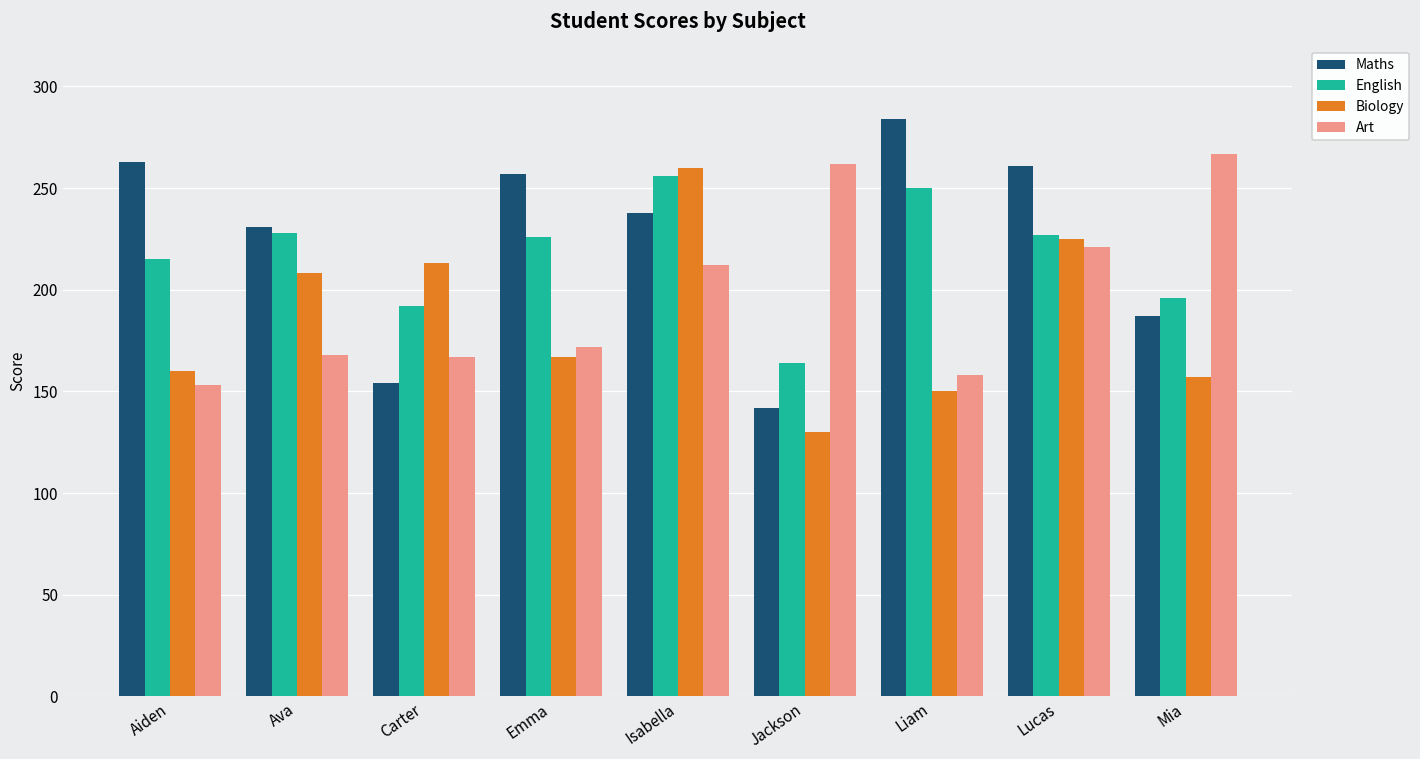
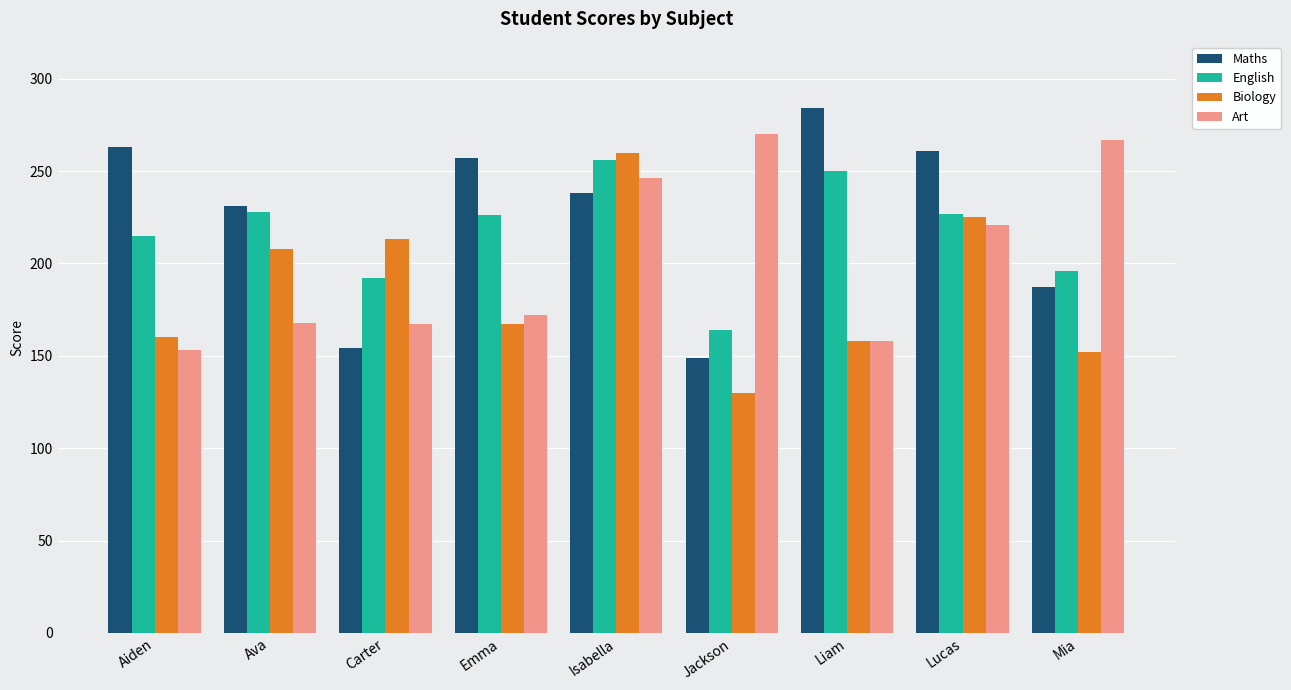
Art, Isabella: 212 -> 246
Maths, Jackson: 142 -> 149
Art, Jackson: 262 -> 270
Biology, Liam: 150 -> 158
Biology, Mia: 157 -> 152
